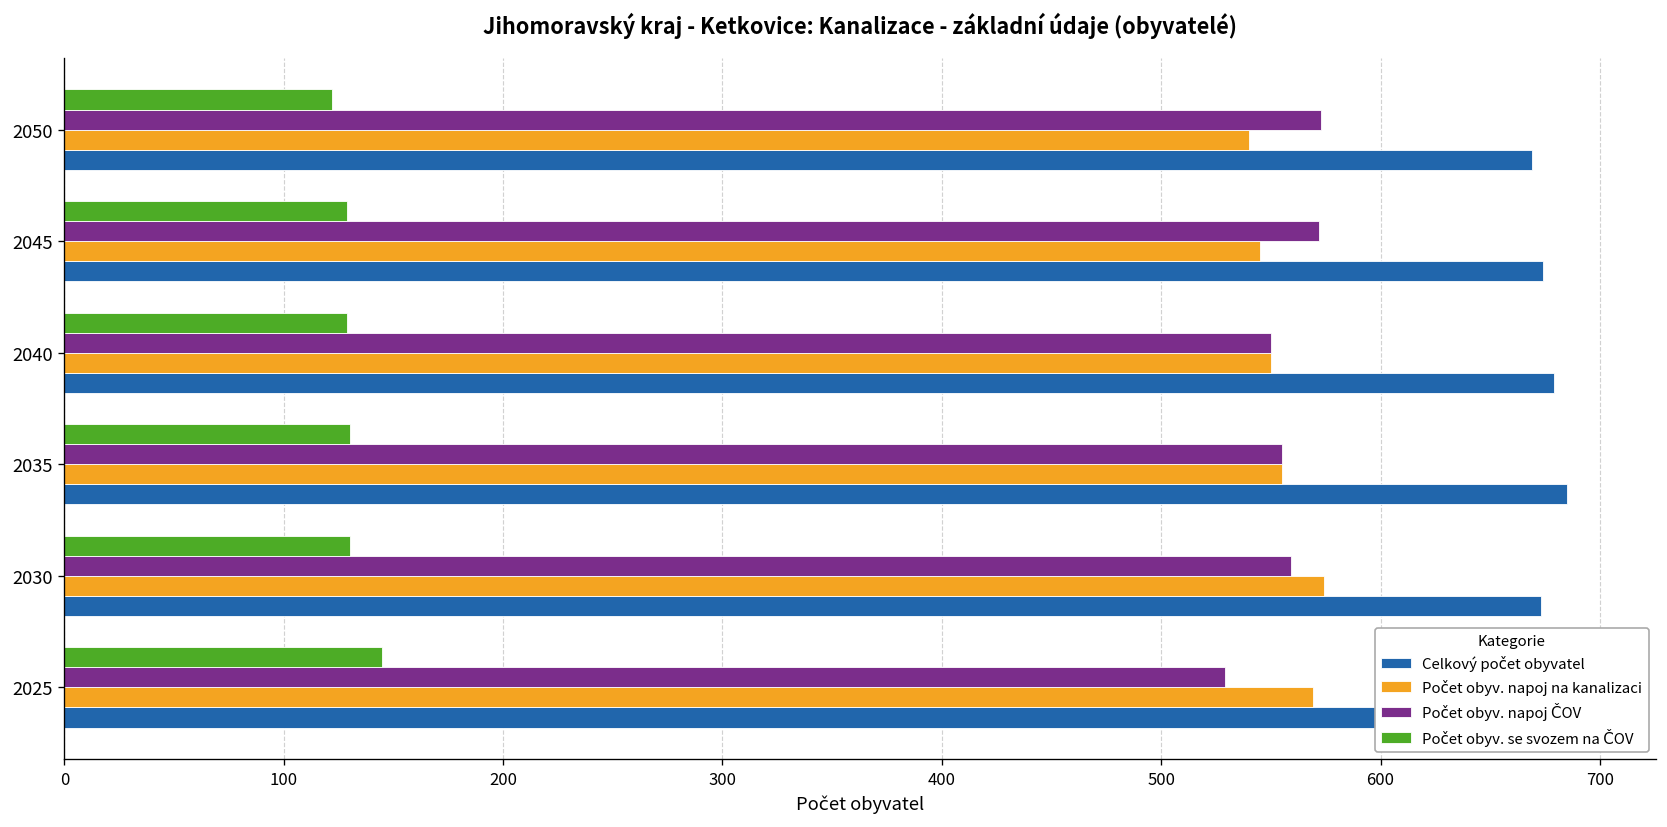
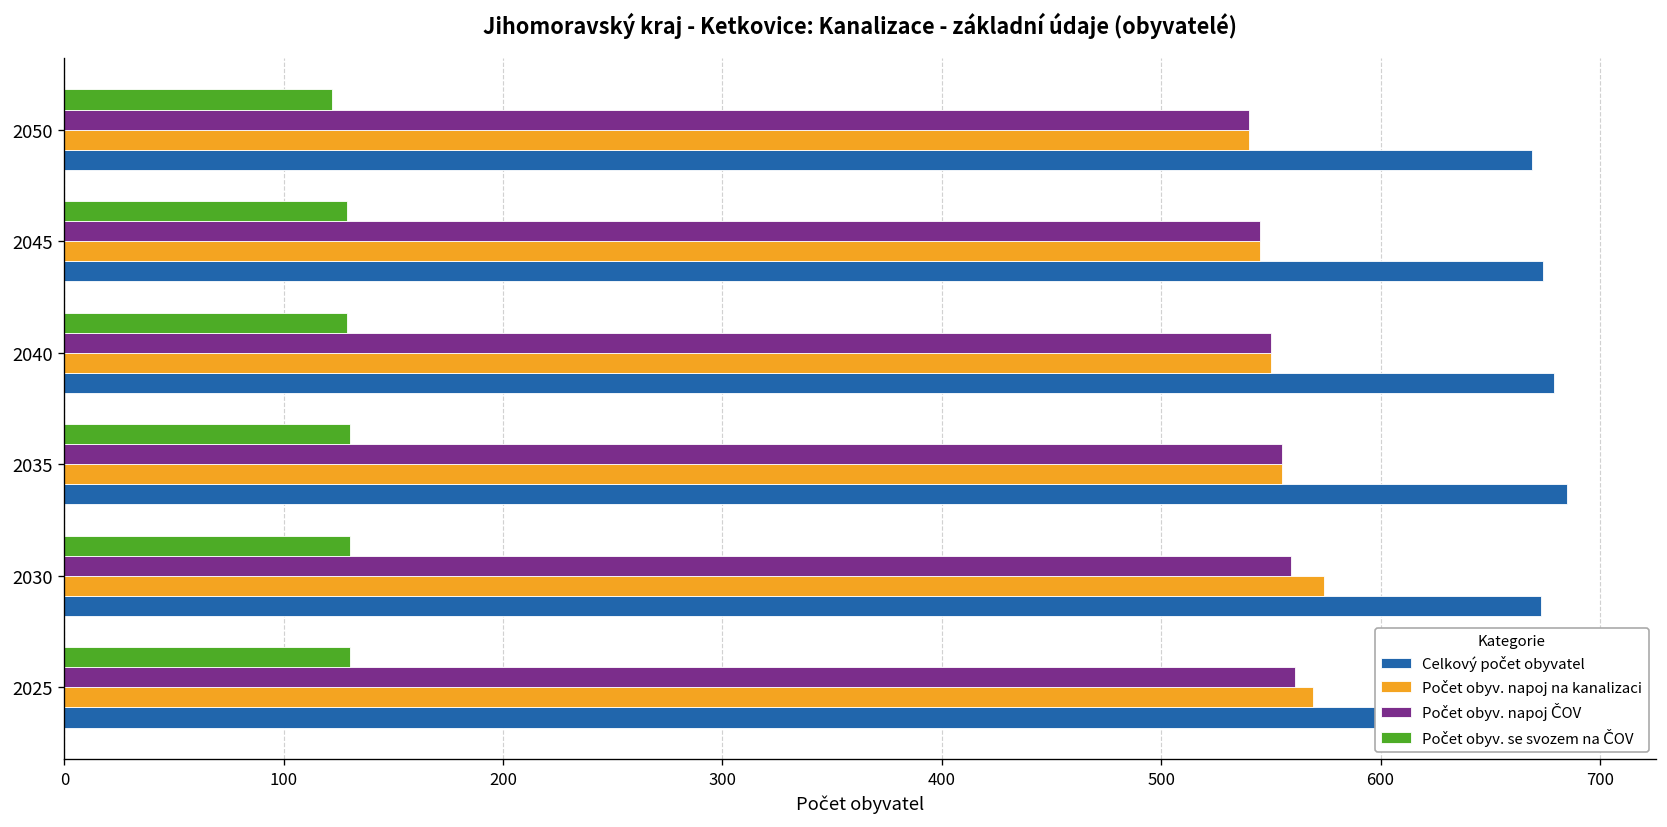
Počet obyv. napoj ČOV, 2050: 573 -> 540
Počet obyv. napoj ČOV, 2045: 572 -> 545
Počet obyv. se svozem na ČOV, 2025: 145 -> 130
Počet obyv. napoj ČOV, 2025: 529 -> 561
